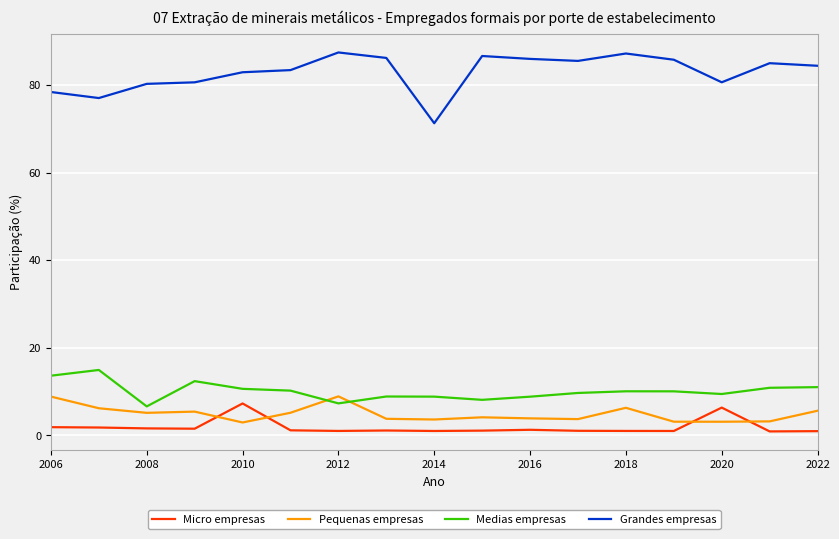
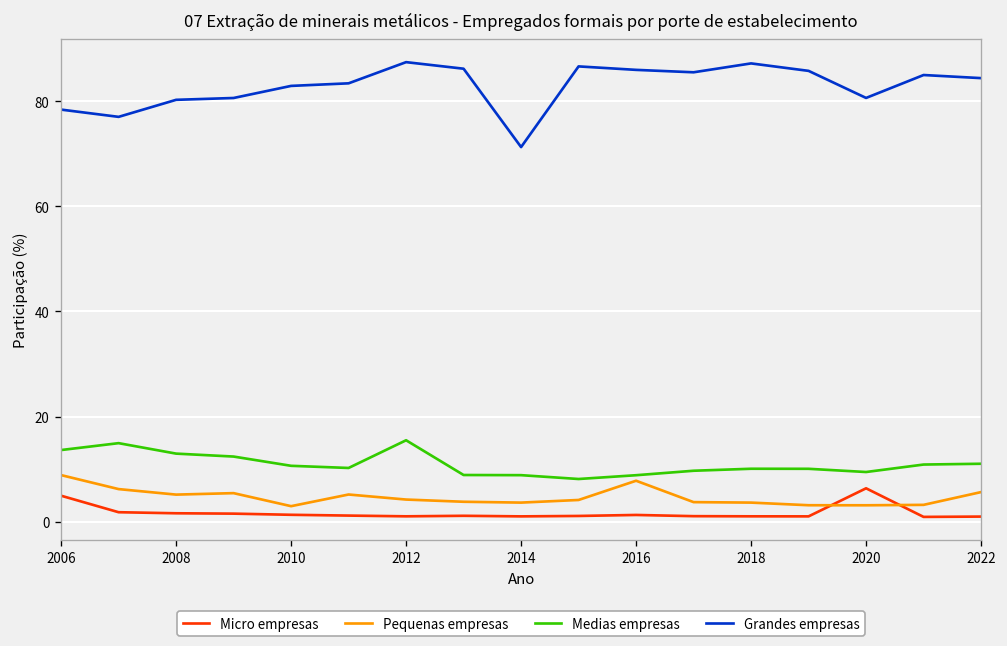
Micro empresas, 2006: 2 -> 5
Medias empresas, 2008: 7 -> 13
Micro empresas, 2010: 7 -> 1
Pequenas empresas, 2012: 9 -> 4
Medias empresas, 2012: 7 -> 16
Pequenas empresas, 2016: 4 -> 8
Pequenas empresas, 2018: 6 -> 4
